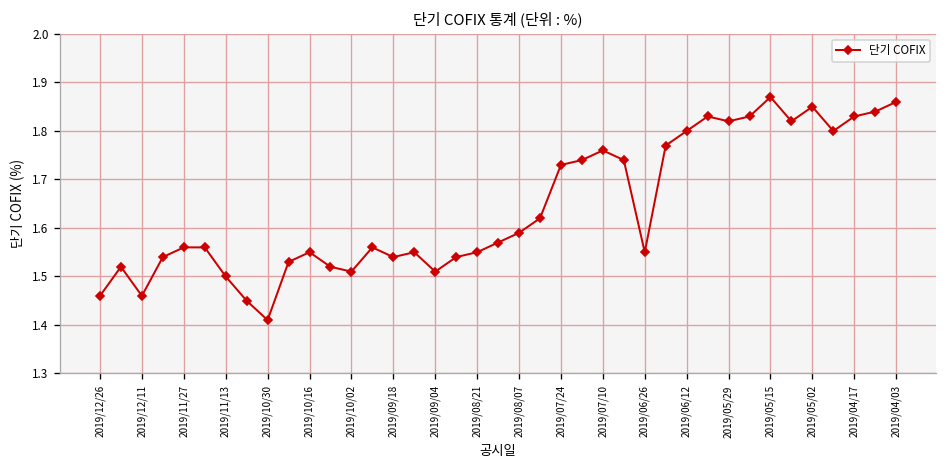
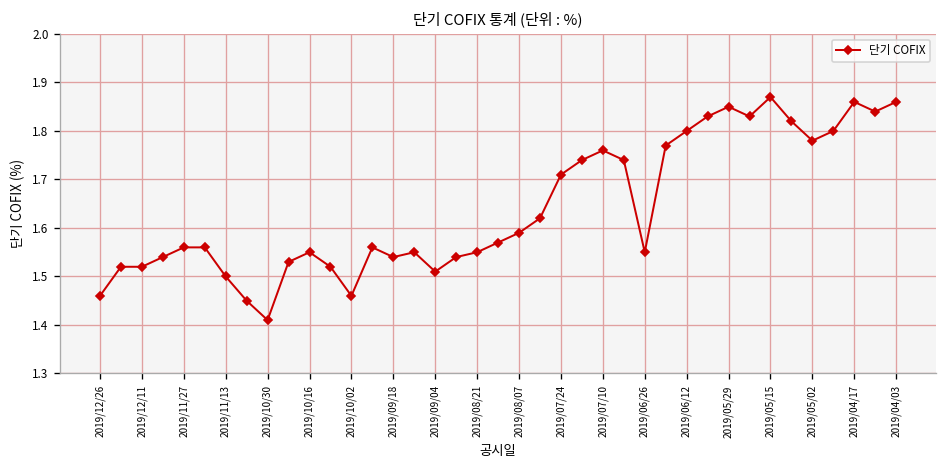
2019/12/11: 1.46 -> 1.52
2019/10/02: 1.51 -> 1.46
2019/07/24: 1.73 -> 1.71
2019/05/29: 1.82 -> 1.85
2019/05/02: 1.85 -> 1.78
2019/04/17: 1.83 -> 1.86
